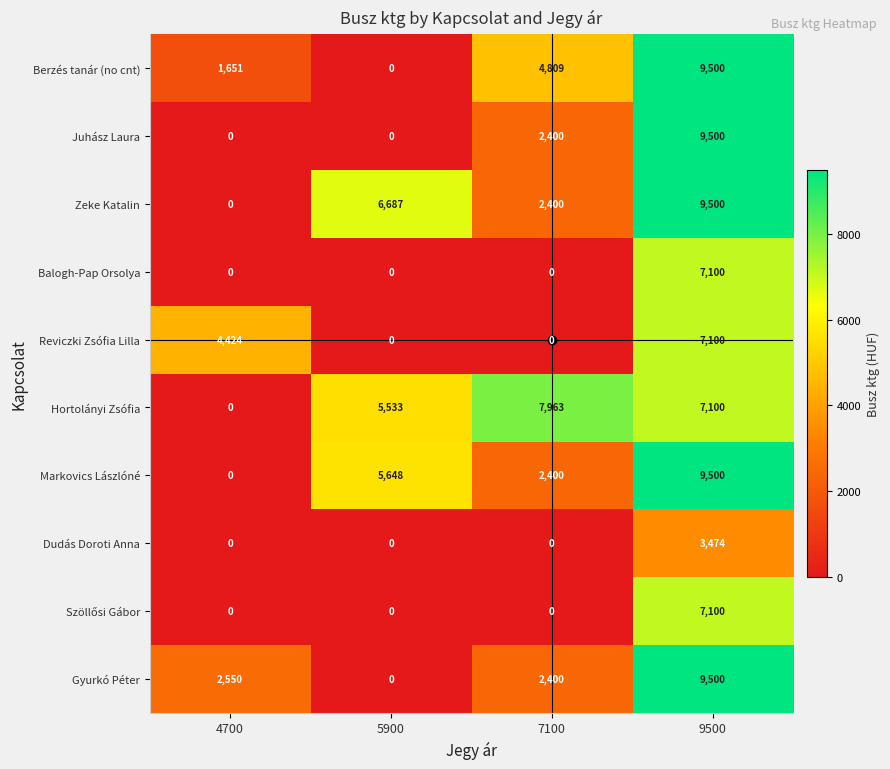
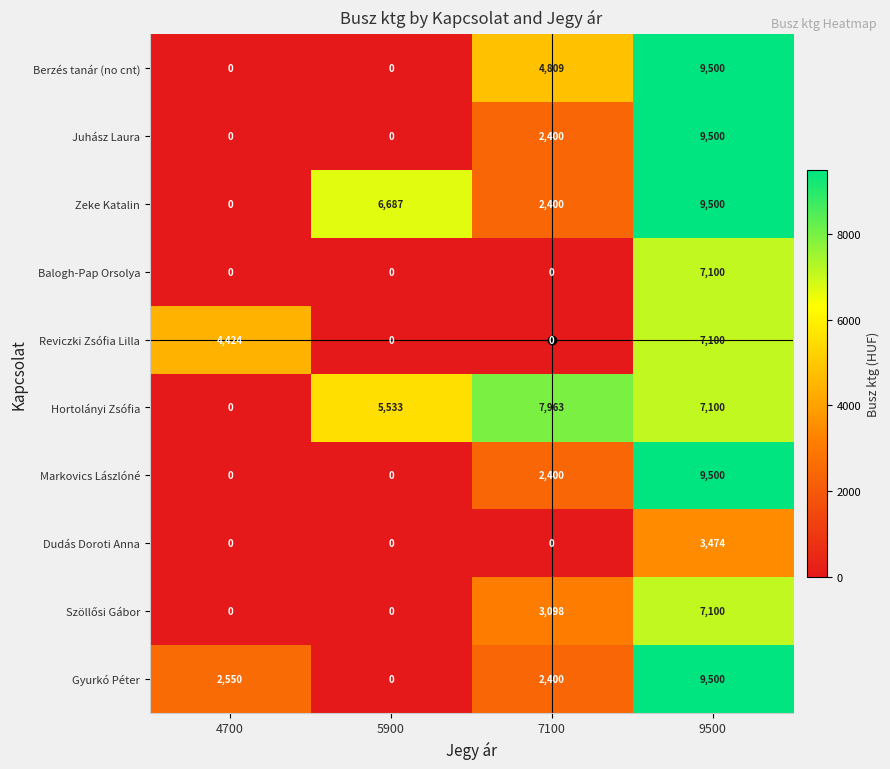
Berzés tanár (no cnt), 4700: 1,651 -> 0
Markovics Lászlóné, 5900: 5,648 -> 0
Szöllősi Gábor, 7100: 0 -> 3,098
